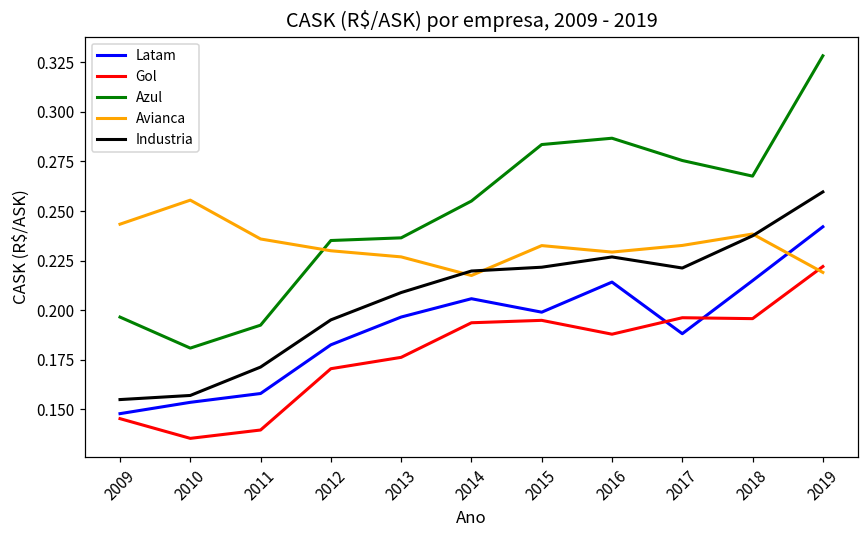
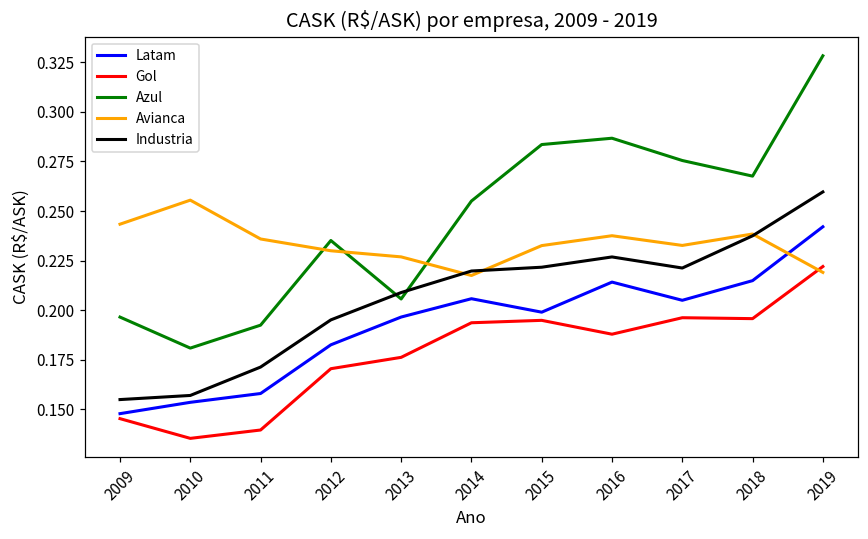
Azul, 2013: 0.236 -> 0.206
Avianca, 2016: 0.229 -> 0.238
Latam, 2017: 0.188 -> 0.205
